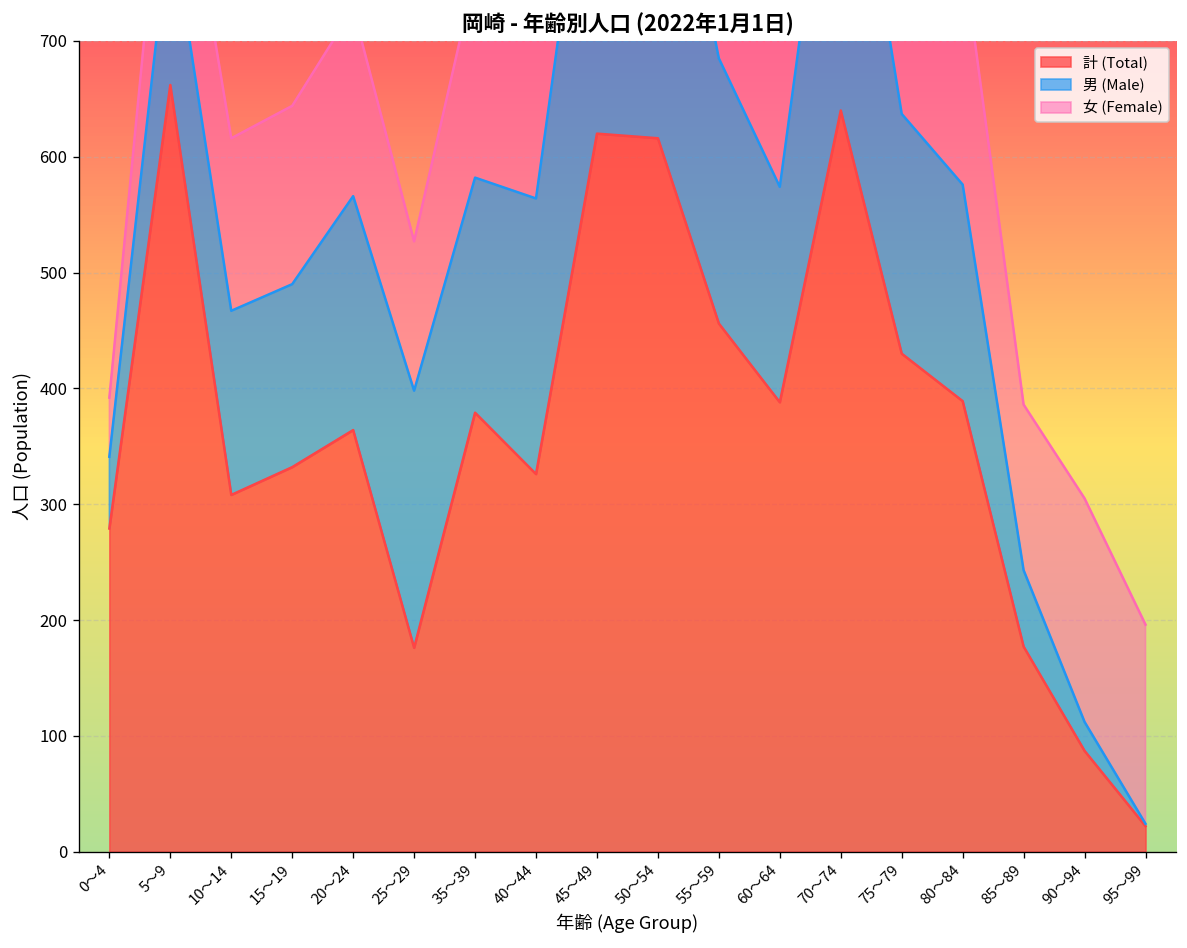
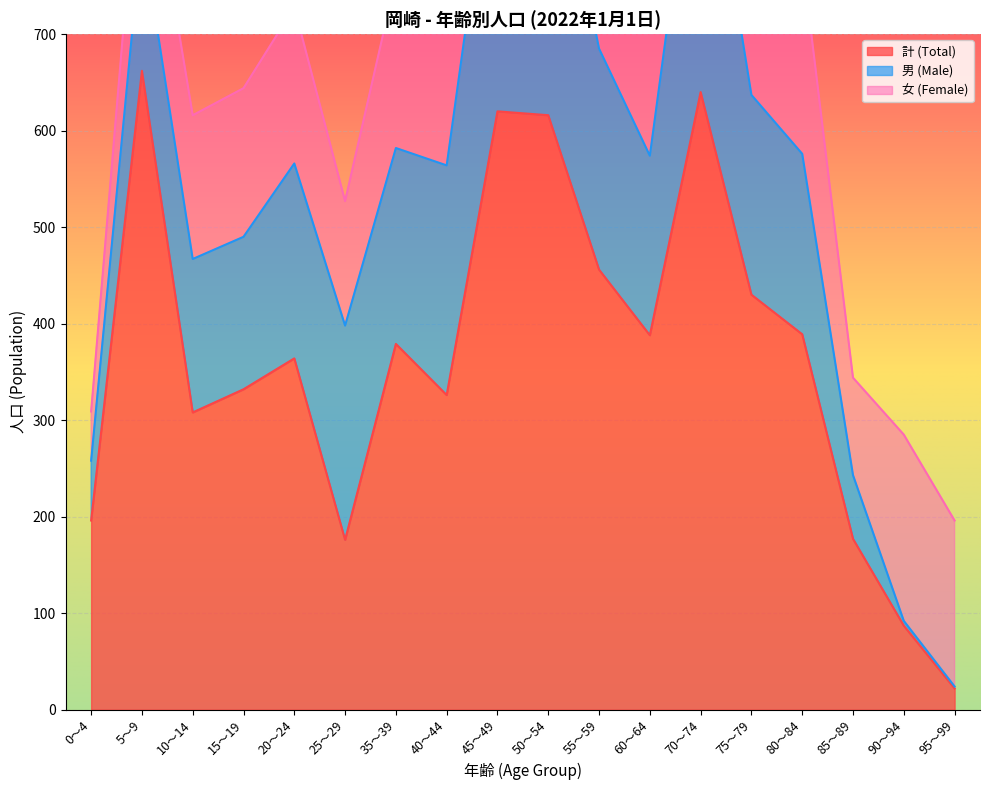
計 (Total), 0～4: 280 -> 200
女 (Female), 85～89: 140 -> 100
男 (Male), 90～94: 30 -> 10
